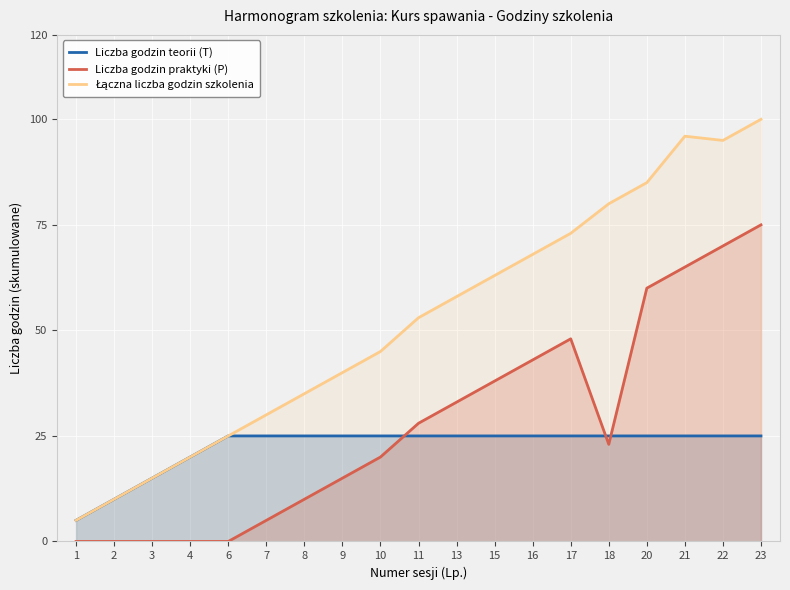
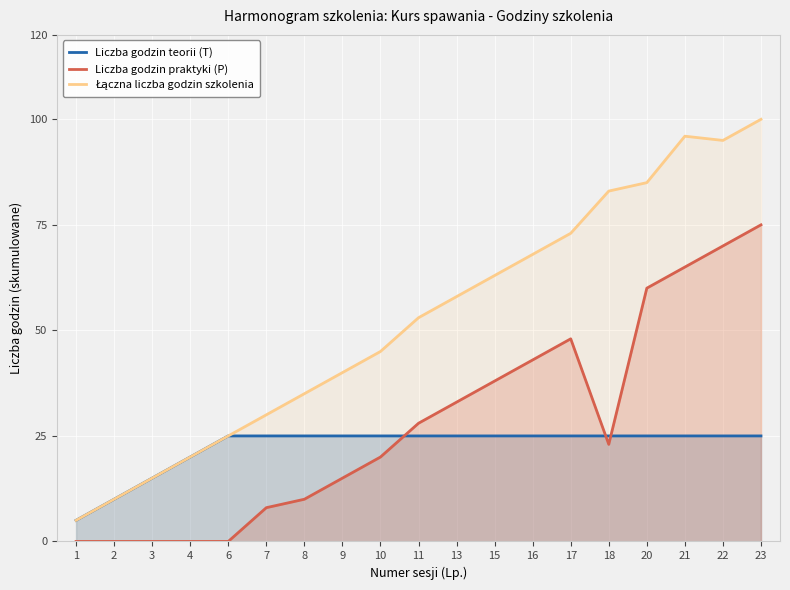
Liczba godzin praktyki (P), 7: 5 -> 8
Łączna liczba godzin szkolenia, 18: 80 -> 83
